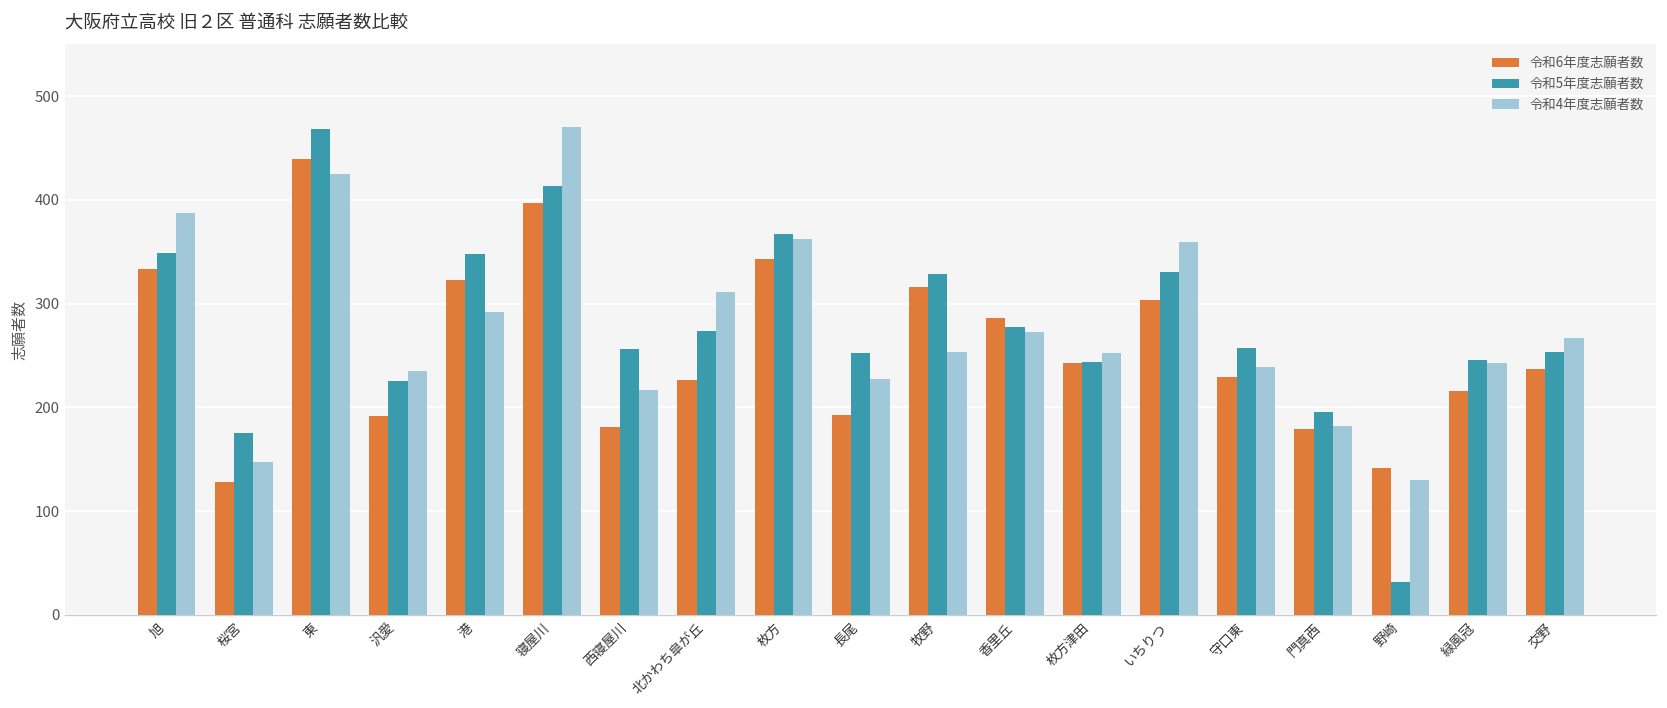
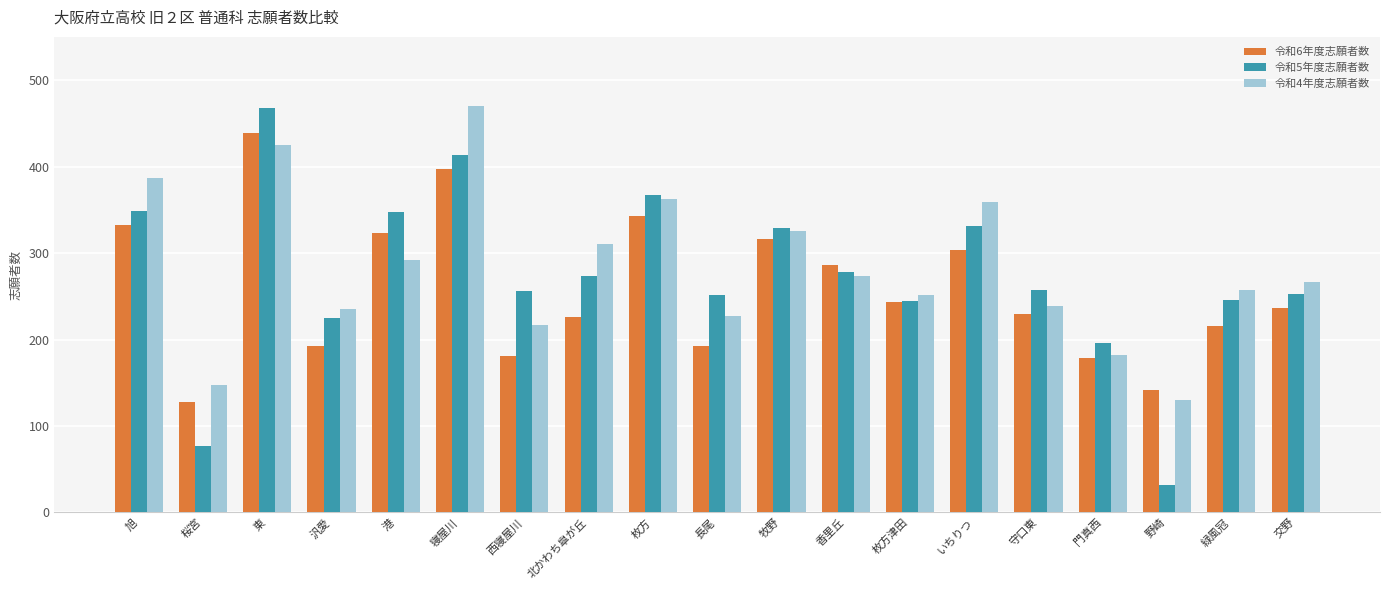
令和5年度志願者数, 桜宮: 180 -> 80
令和4年度志願者数, 牧野: 250 -> 330
令和4年度志願者数, 緑風冠: 240 -> 260
